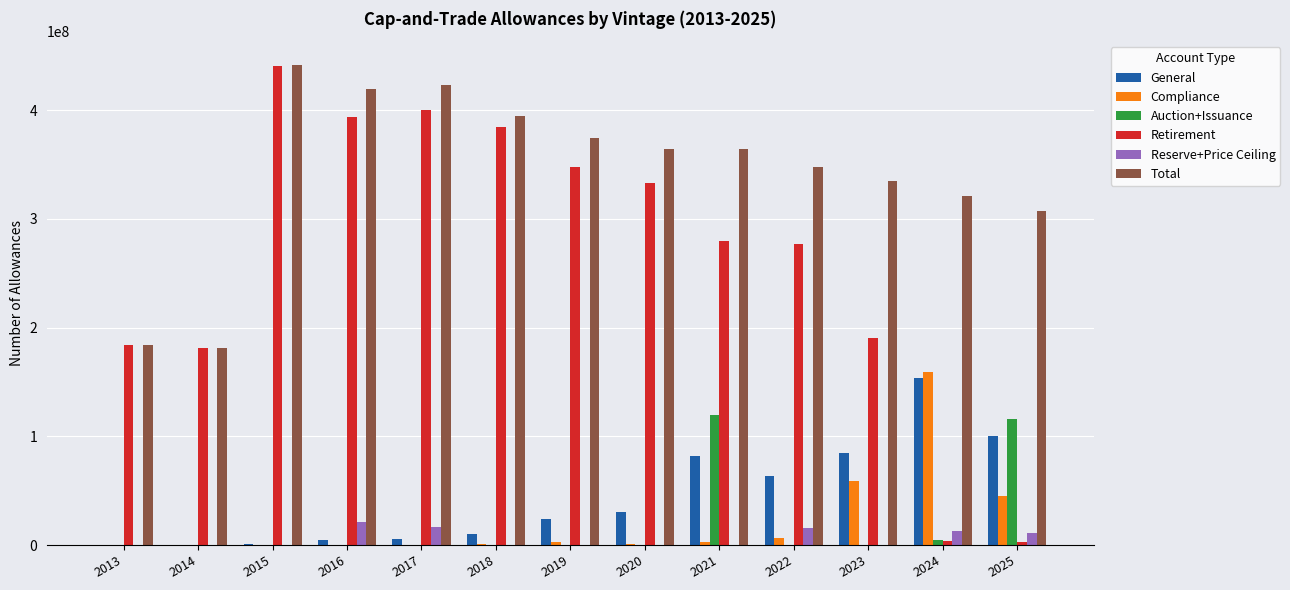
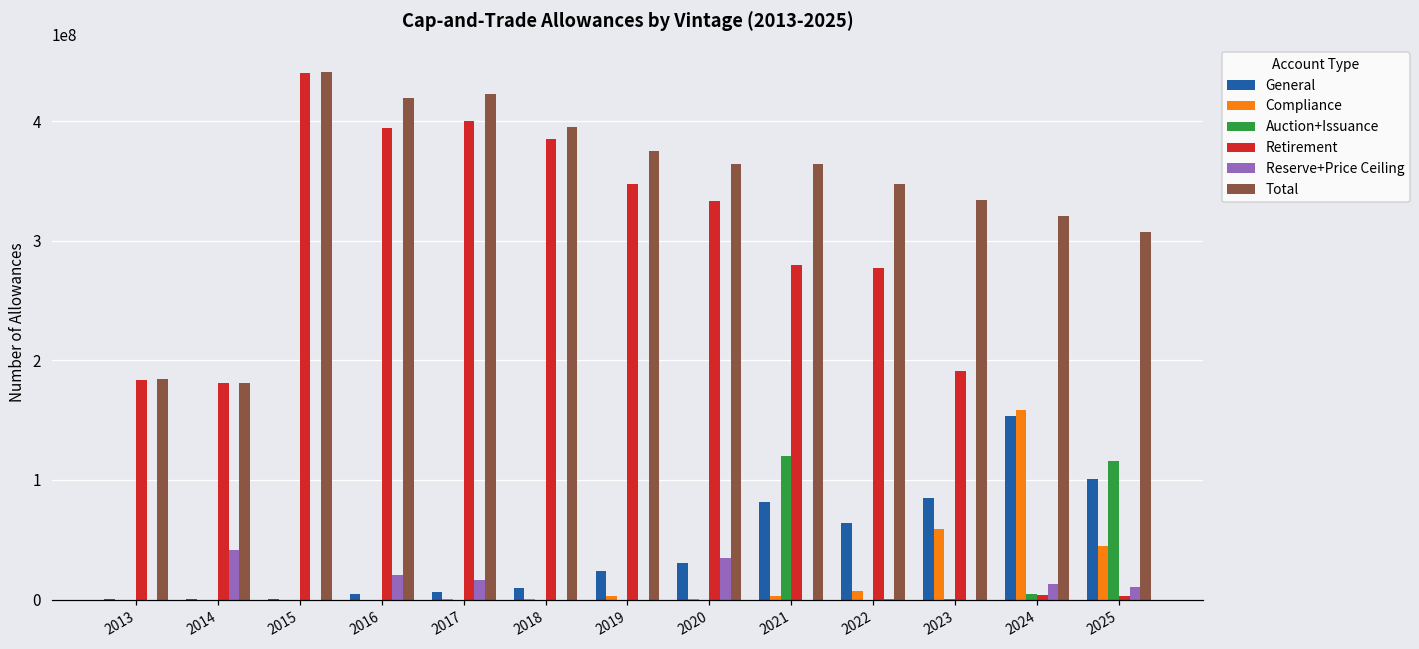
Reserve+Price Ceiling, 2014: 0 -> 42000000
Reserve+Price Ceiling, 2020: 0 -> 34000000
Reserve+Price Ceiling, 2022: 16000000 -> 0
